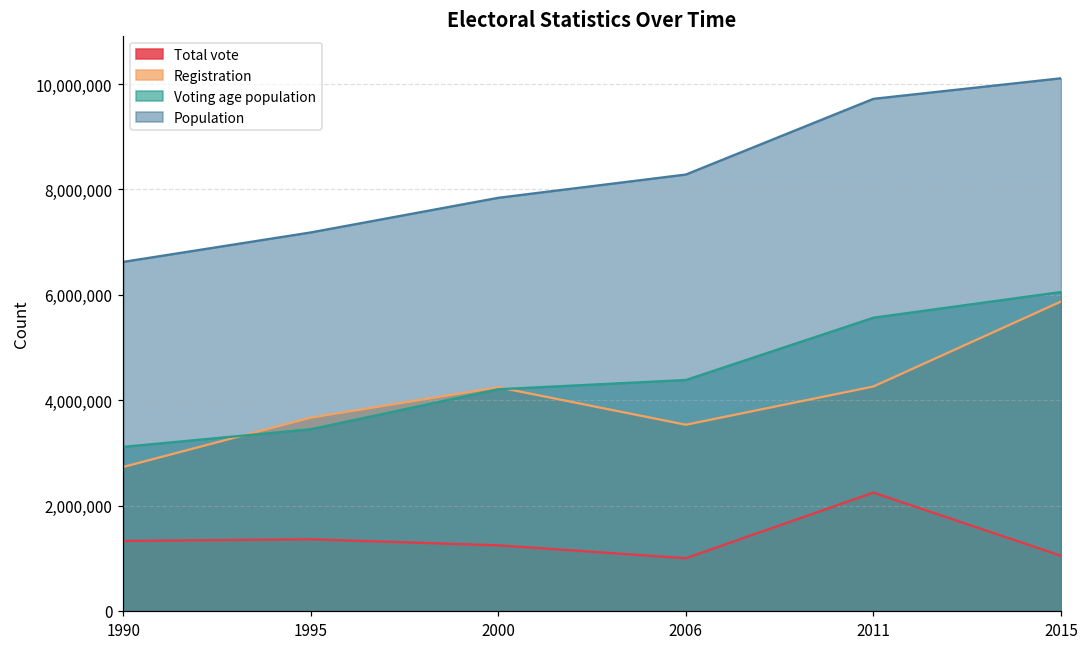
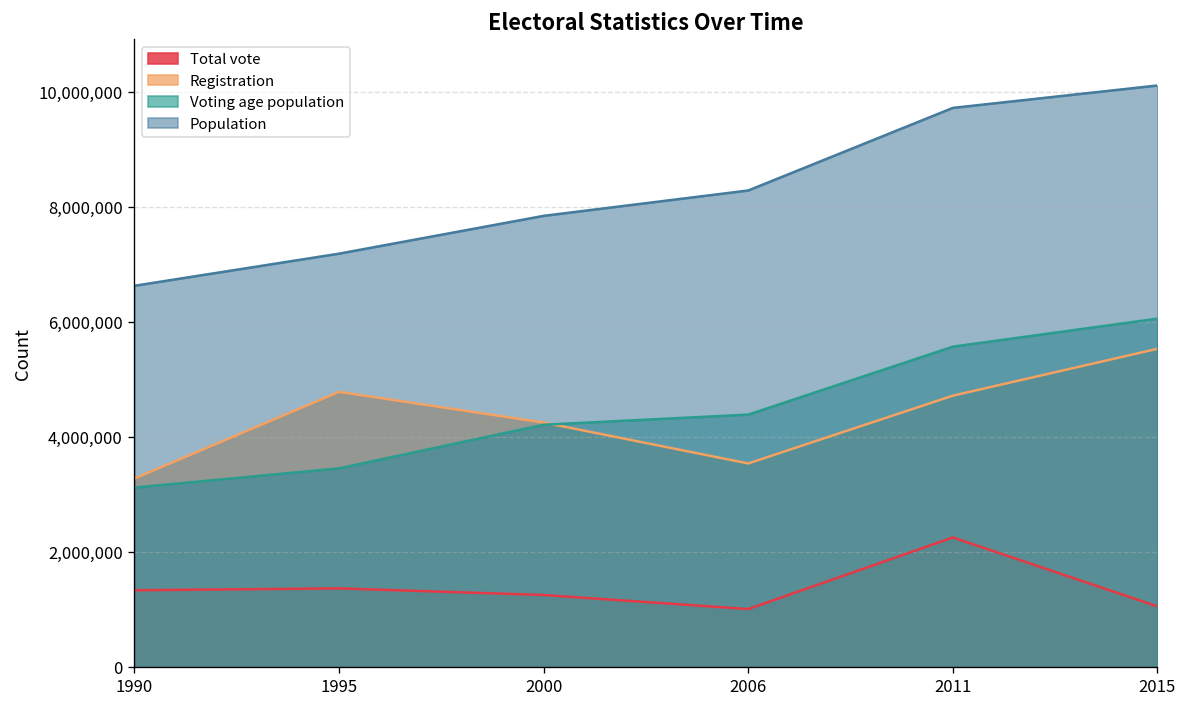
Registration, 1990: 2,700,000 -> 3,300,000
Registration, 1995: 3,700,000 -> 4,800,000
Registration, 2011: 4,300,000 -> 4,700,000
Registration, 2015: 5,900,000 -> 5,500,000
